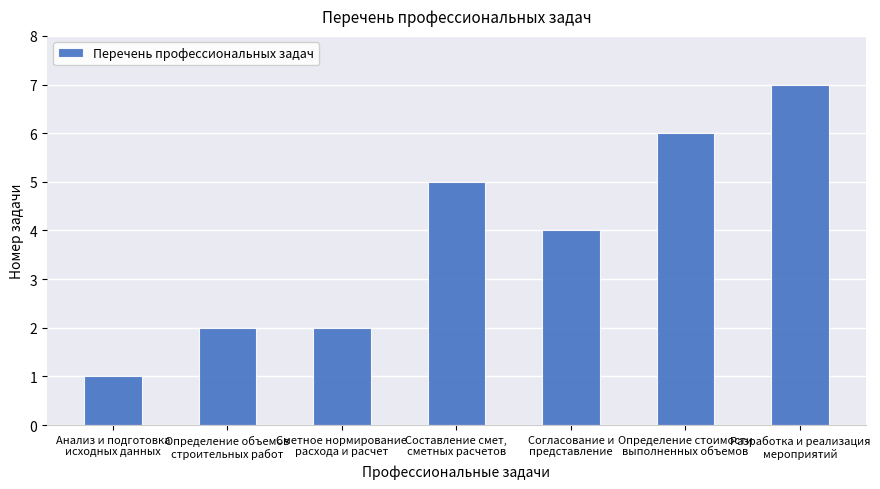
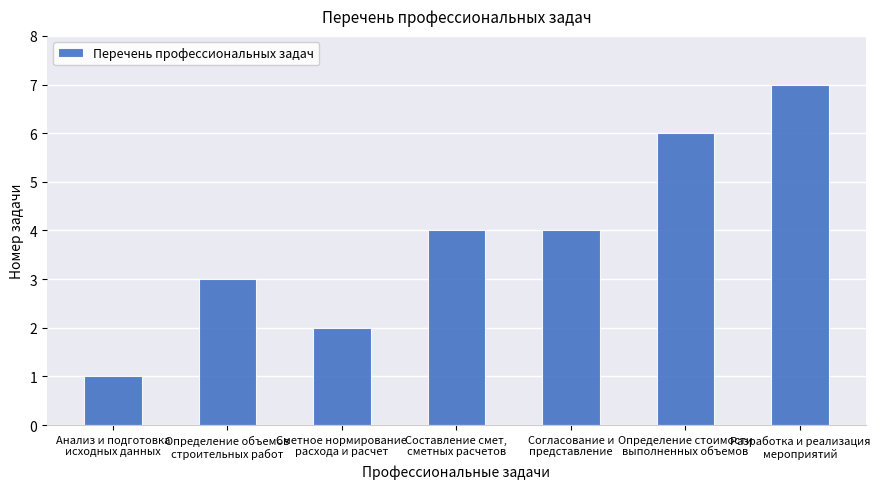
Определение объемов строительных работ: 2 -> 3
Составление смет, сметных расчетов: 5 -> 4
